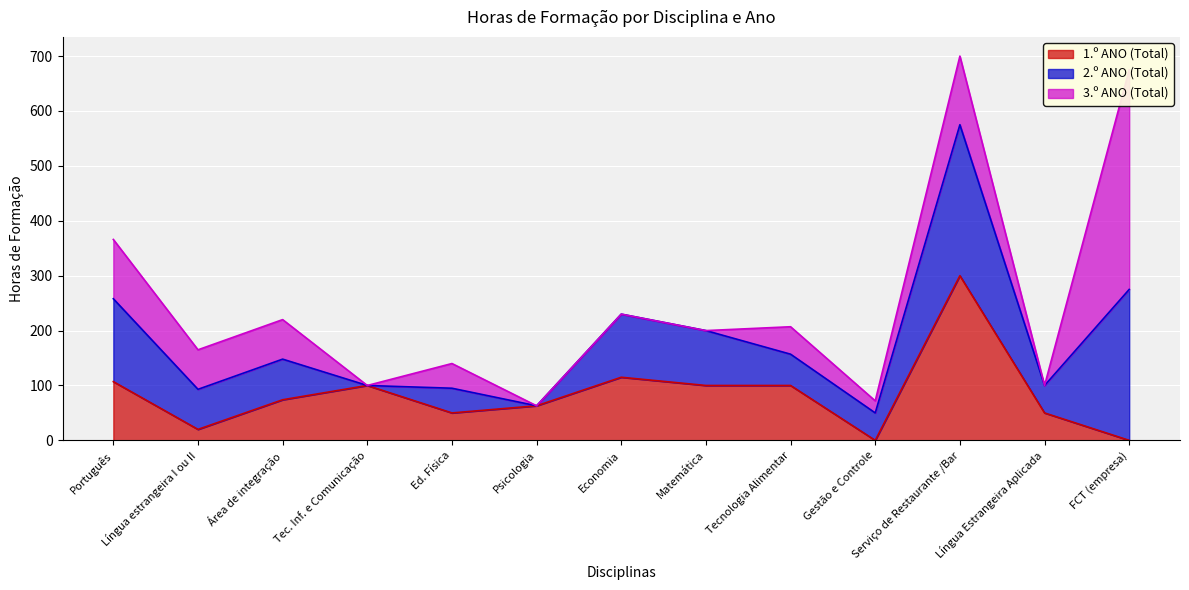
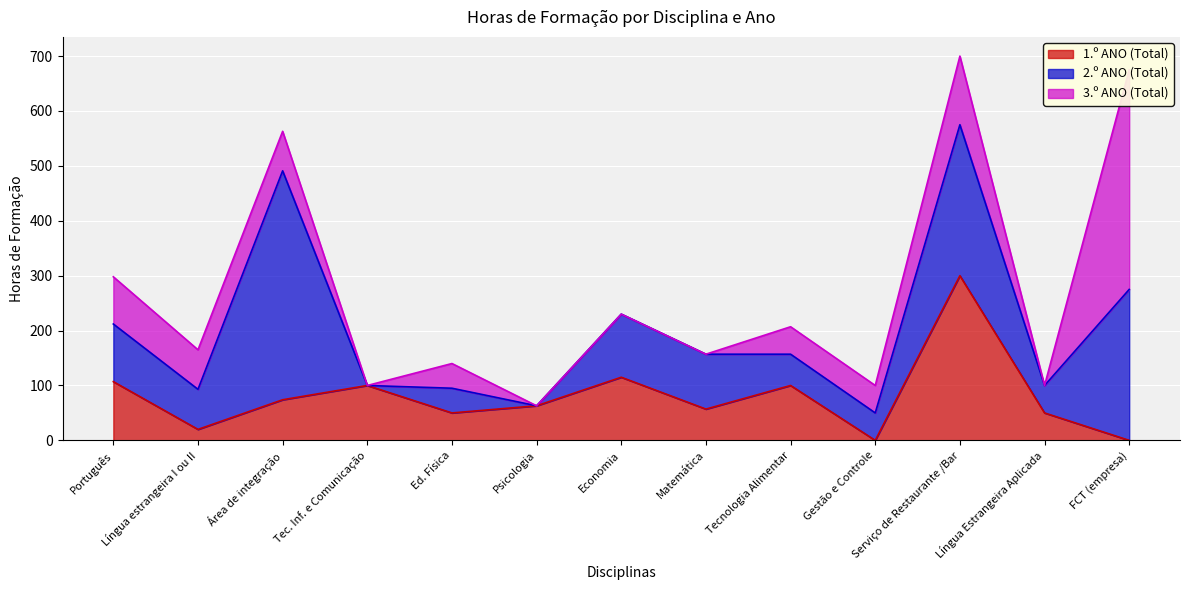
2.º ANO (Total), Português: 150 -> 110
3.º ANO (Total), Português: 110 -> 90
2.º ANO (Total), Área de integração: 70 -> 420
1.º ANO (Total), Matemática: 100 -> 60
3.º ANO (Total), Gestão e Controle: 20 -> 50
